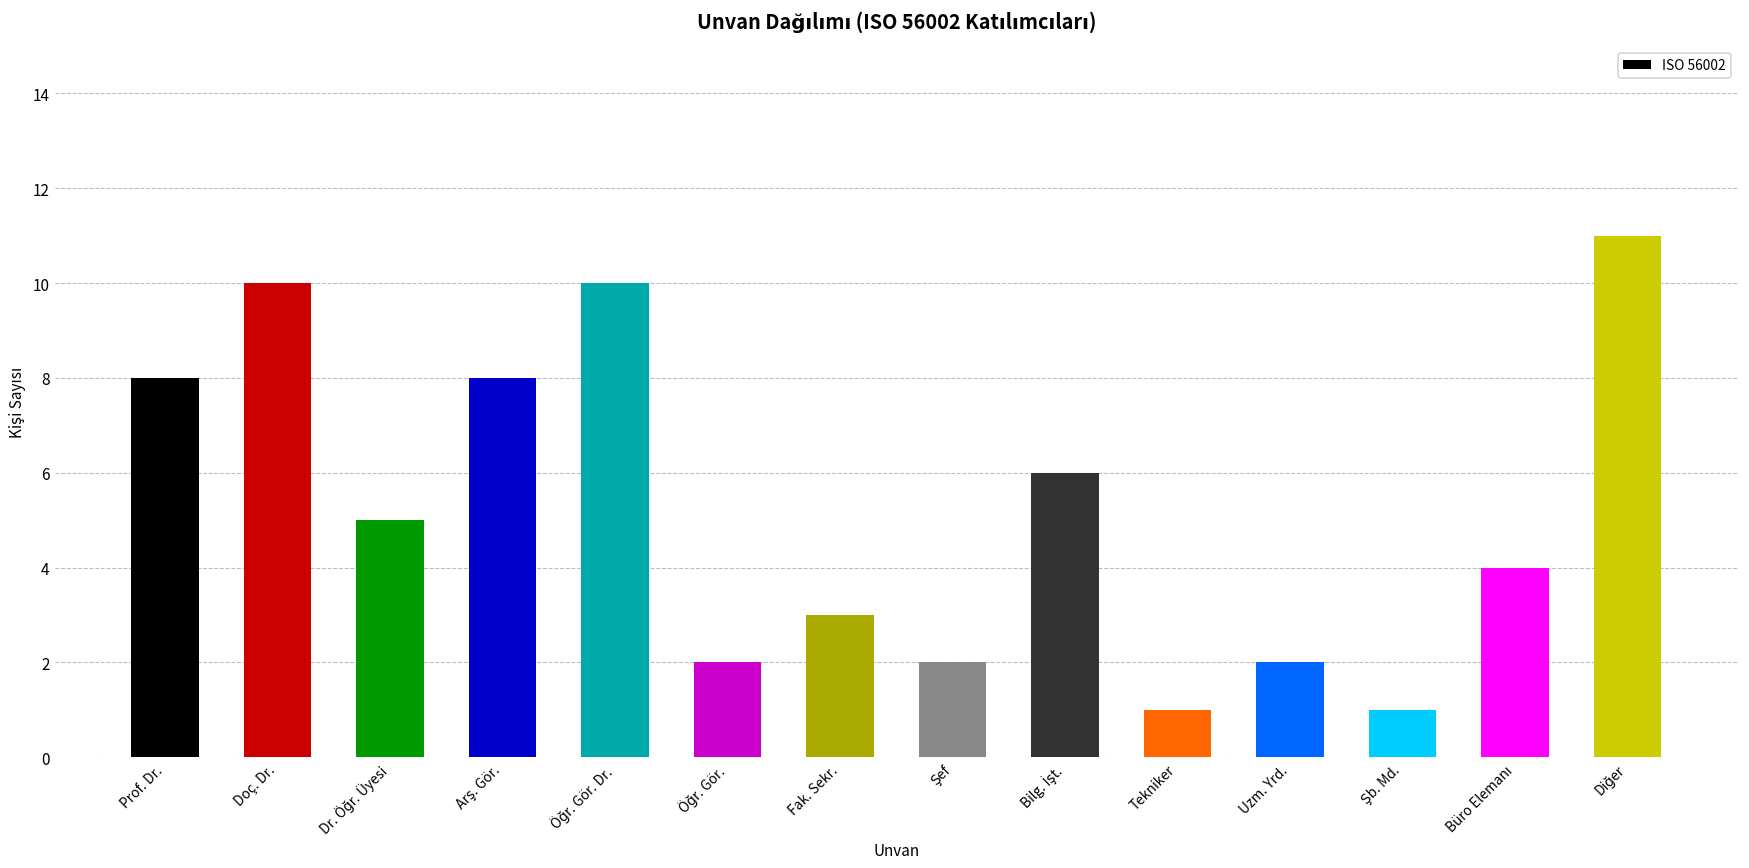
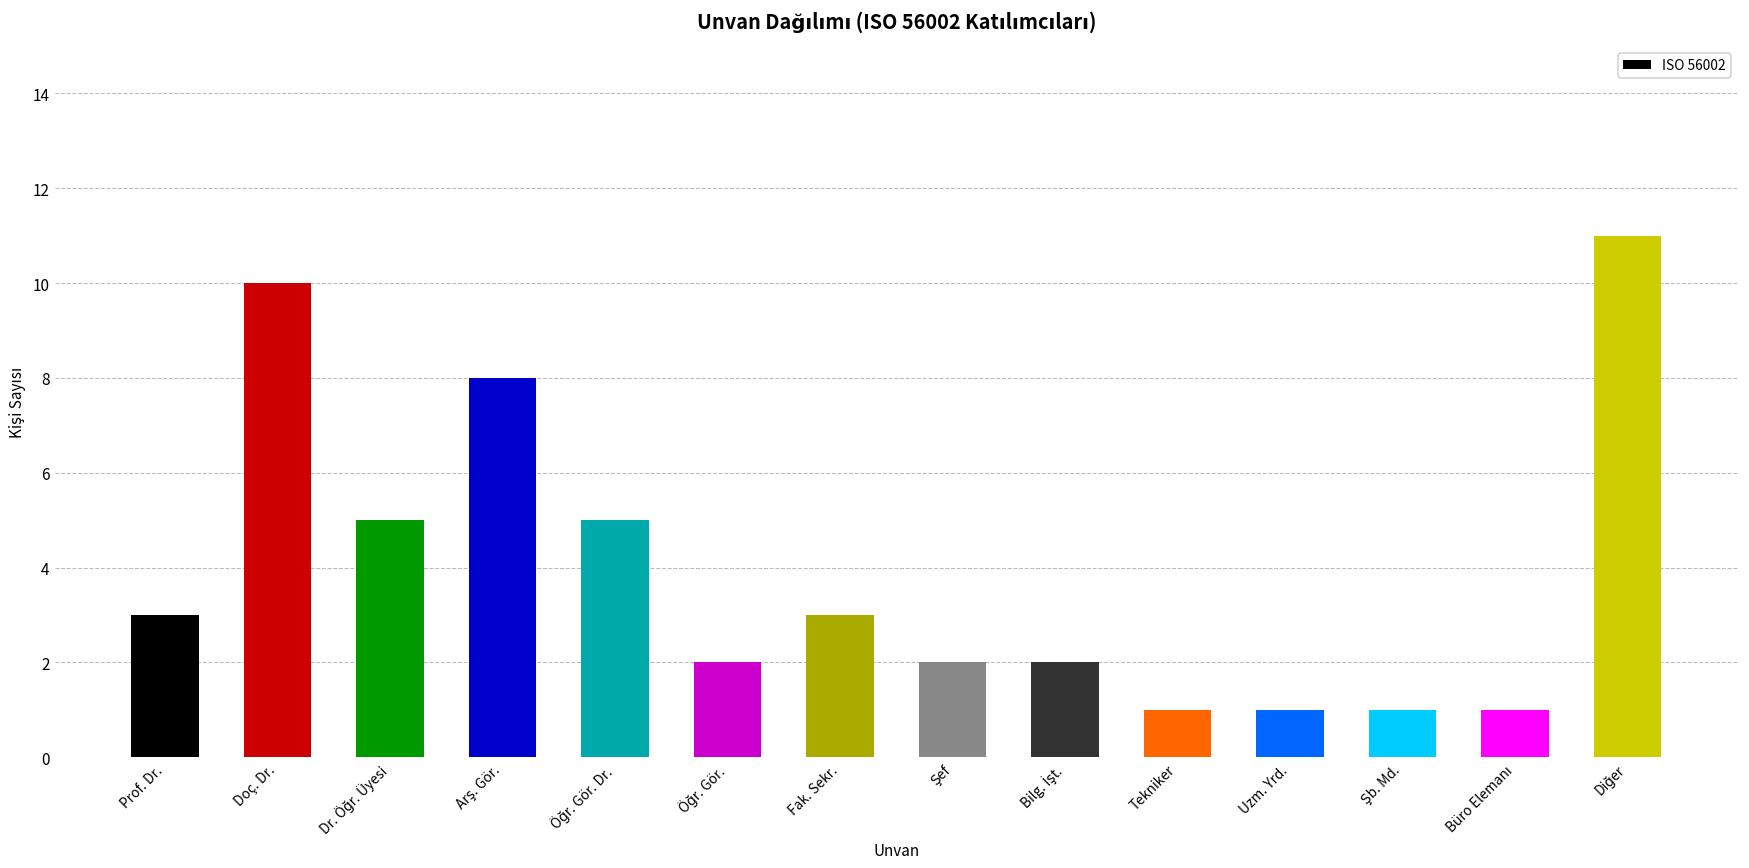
Prof. Dr.: 8 -> 3
Öğr. Gör. Dr.: 10 -> 5
Bilg. İşt.: 6 -> 2
Uzm. Yrd.: 2 -> 1
Büro Elemanı: 4 -> 1
